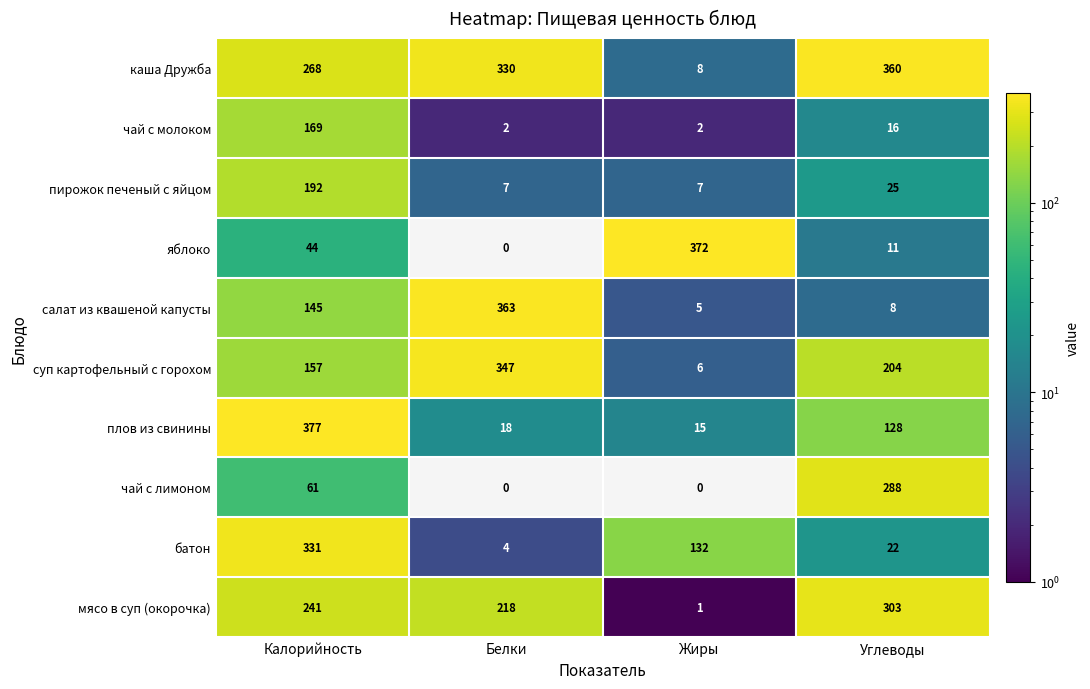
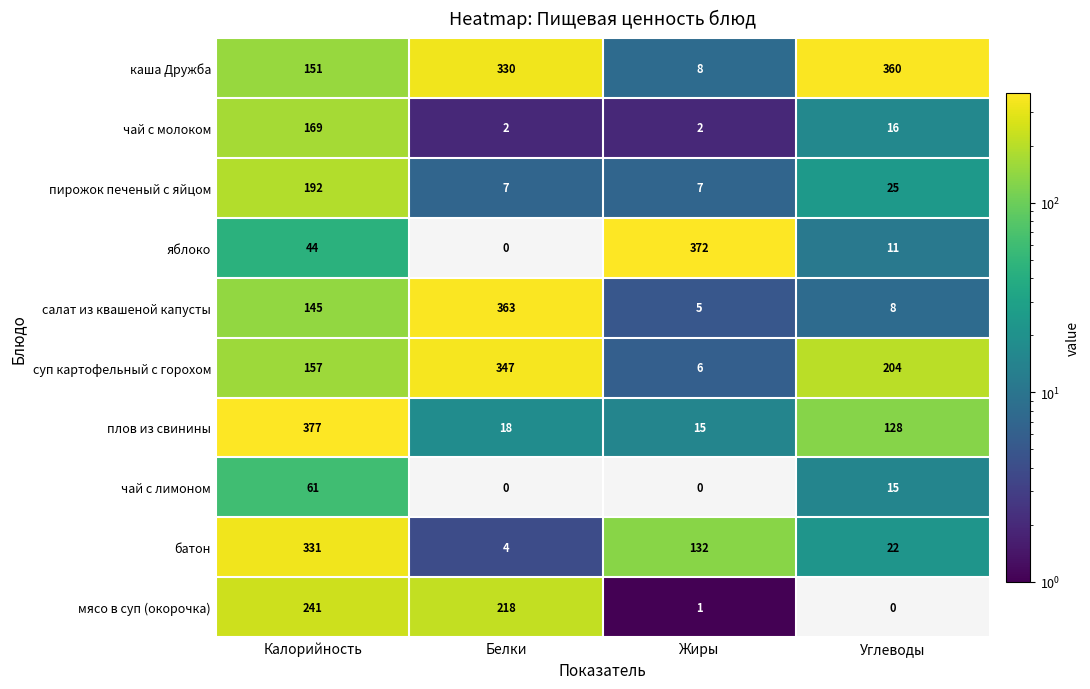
каша Дружба, Калорийность: 268 -> 151
чай с лимоном, Углеводы: 288 -> 15
мясо в суп (окорочка), Углеводы: 303 -> 0
